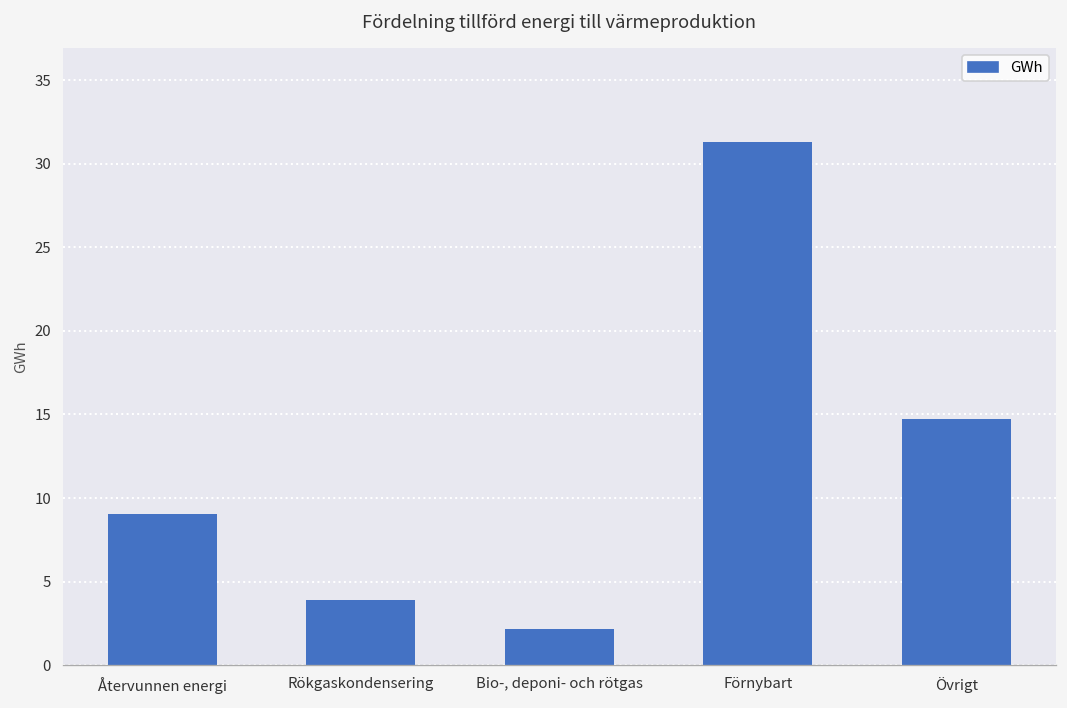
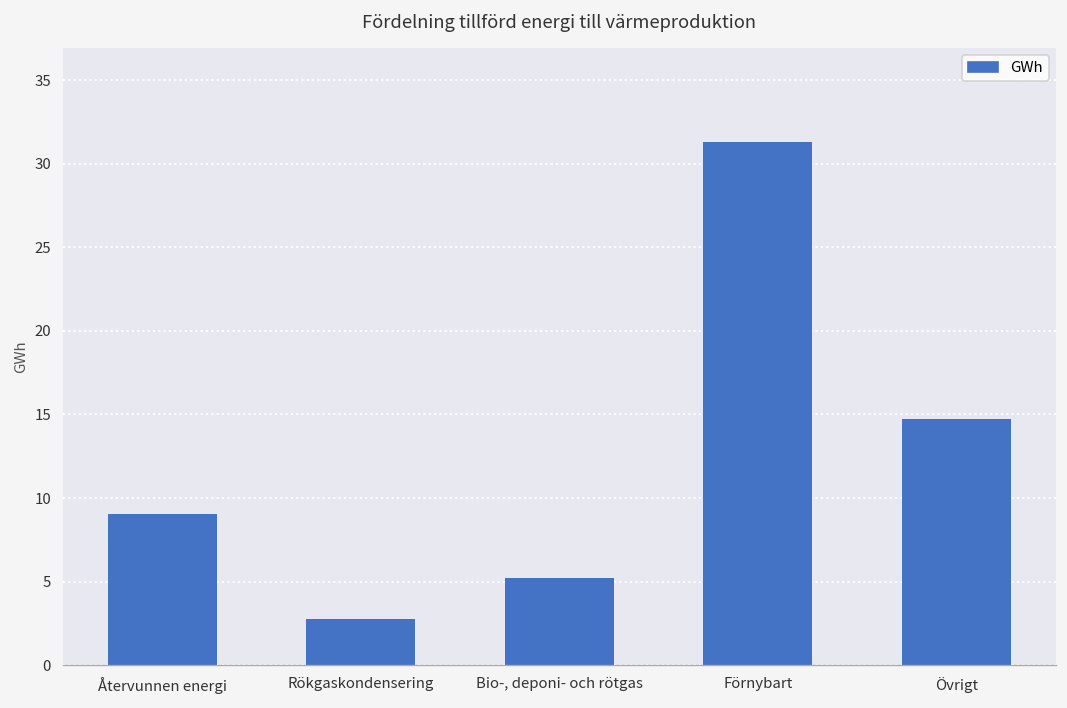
Rökgaskondensering: 3.9 -> 2.8
Bio-, deponi- och rötgas: 2.2 -> 5.2
